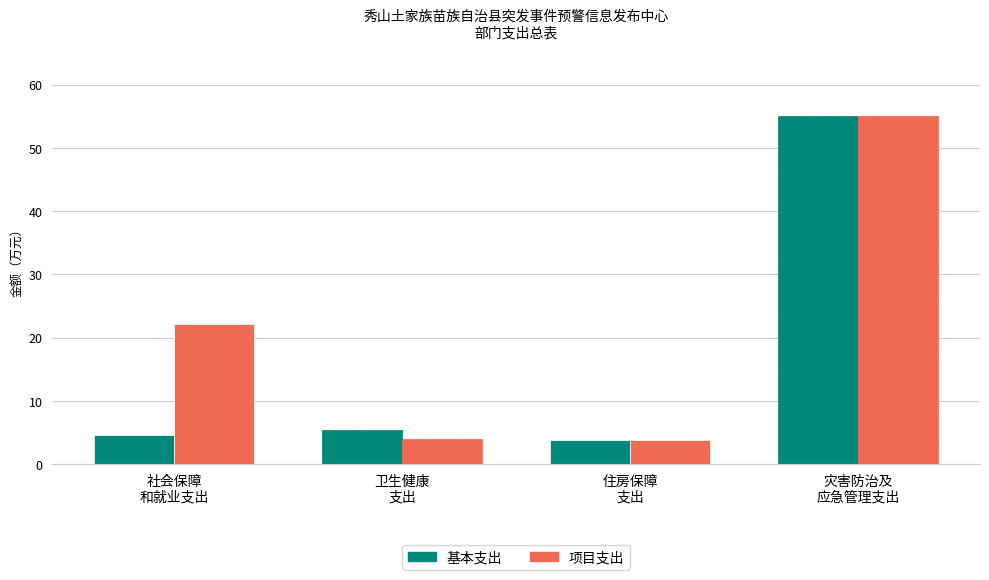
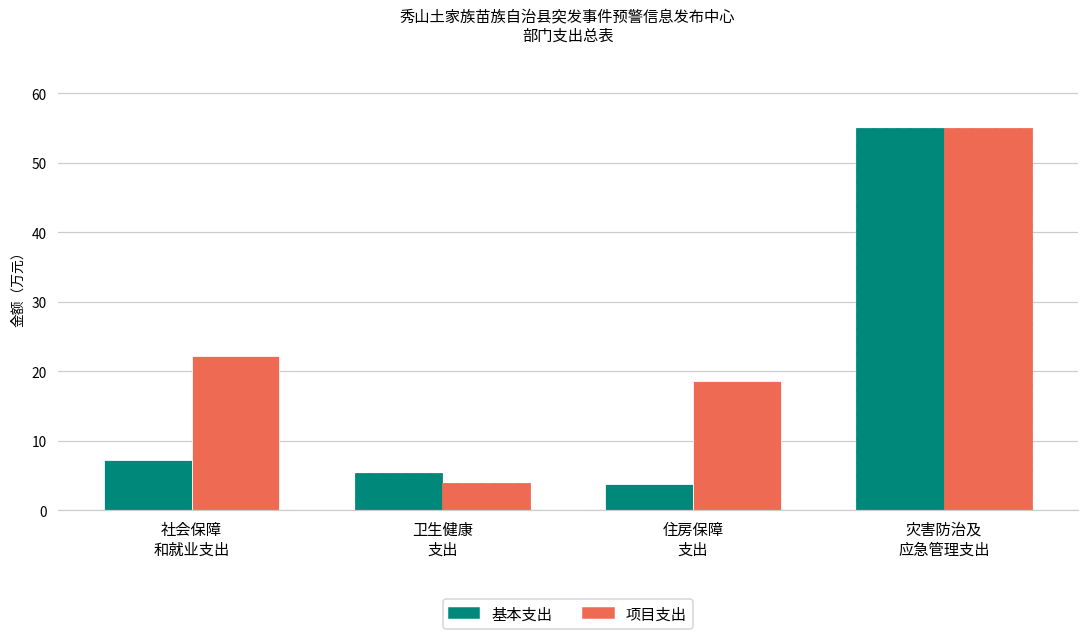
基本支出, 社会保障 和就业支出: 5 -> 7
项目支出, 住房保障 支出: 4 -> 19
